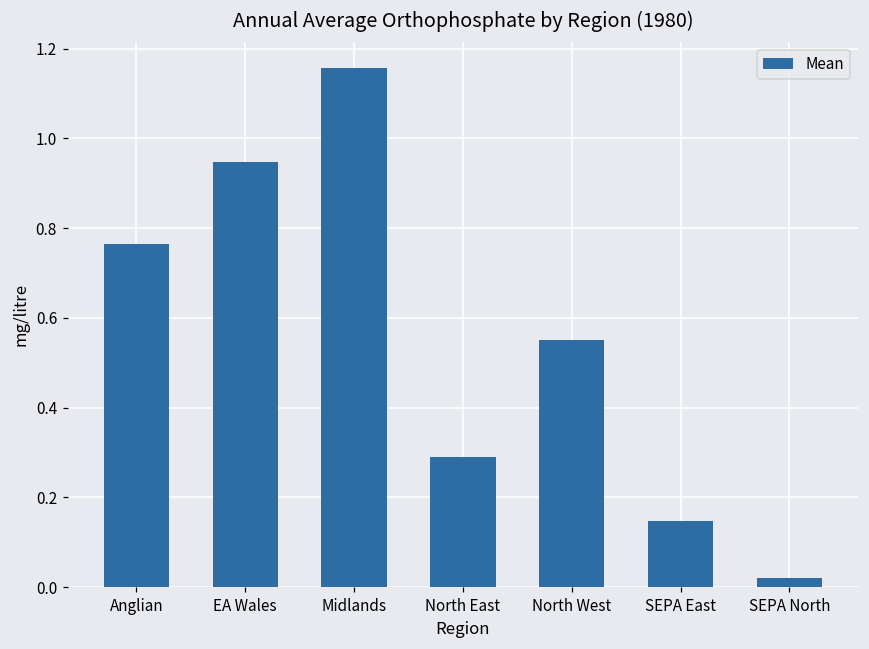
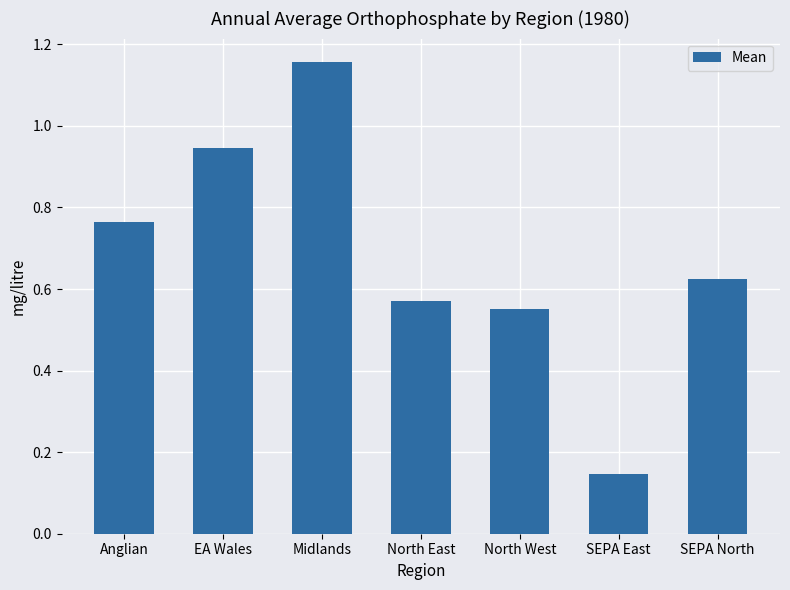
North East: 0.29 -> 0.57
SEPA North: 0.02 -> 0.62
